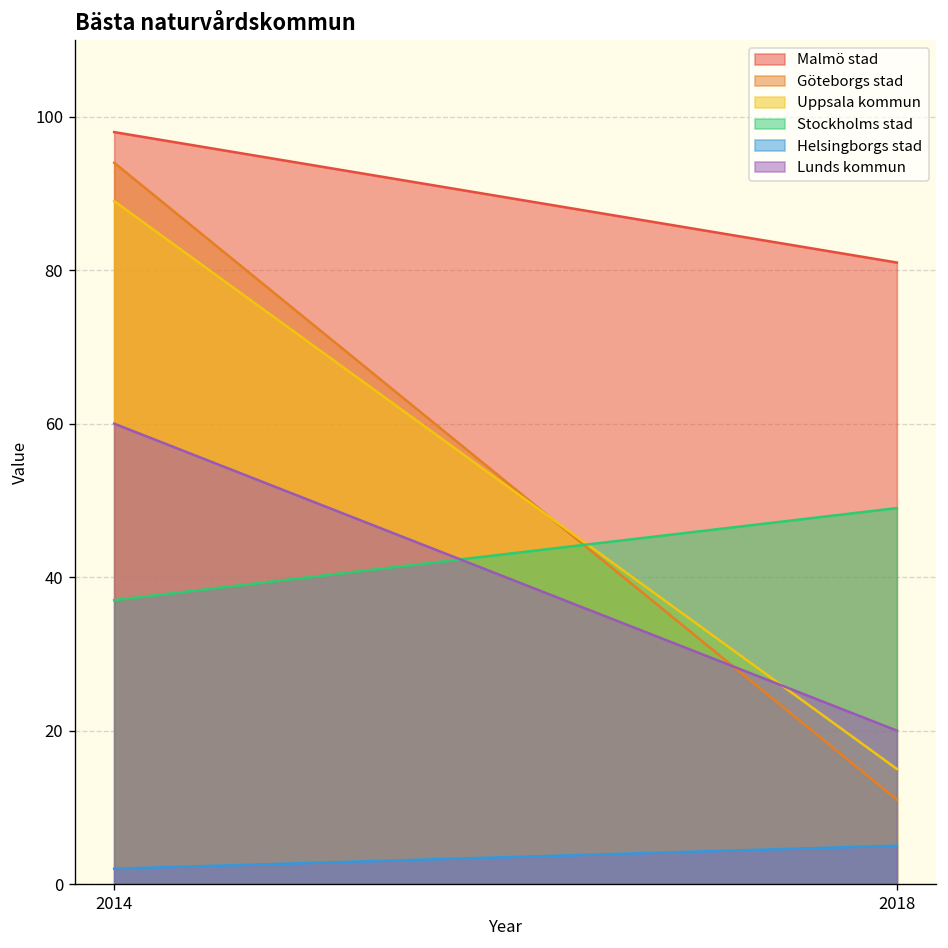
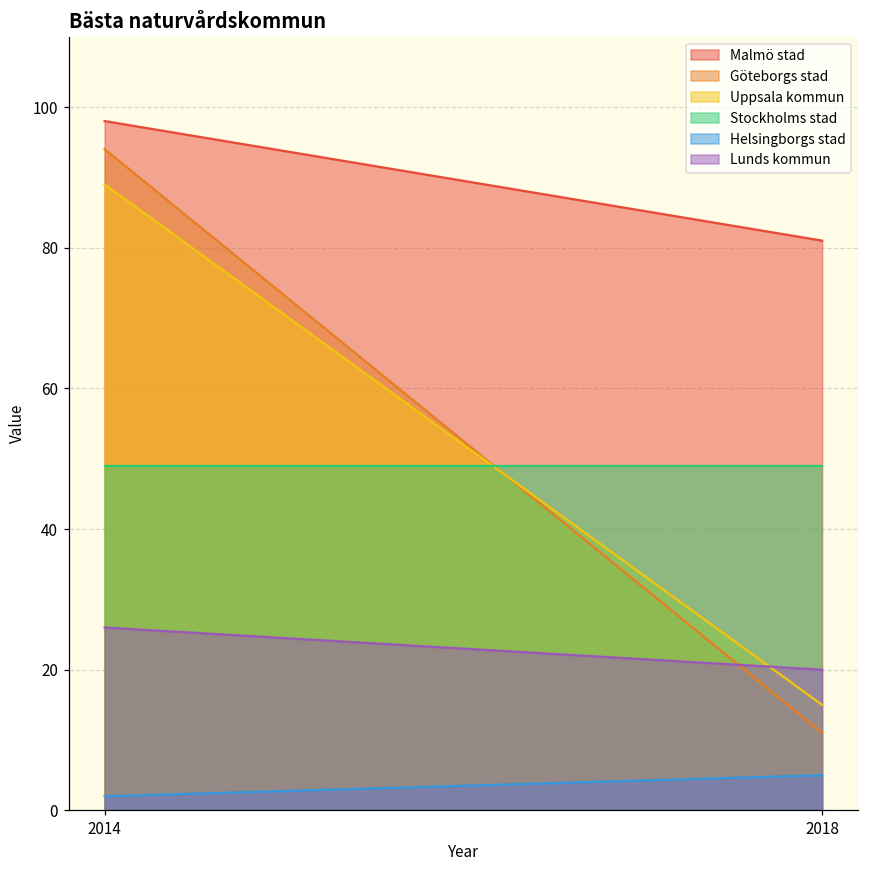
Stockholms stad, 2014: 37 -> 49
Lunds kommun, 2014: 60 -> 26
